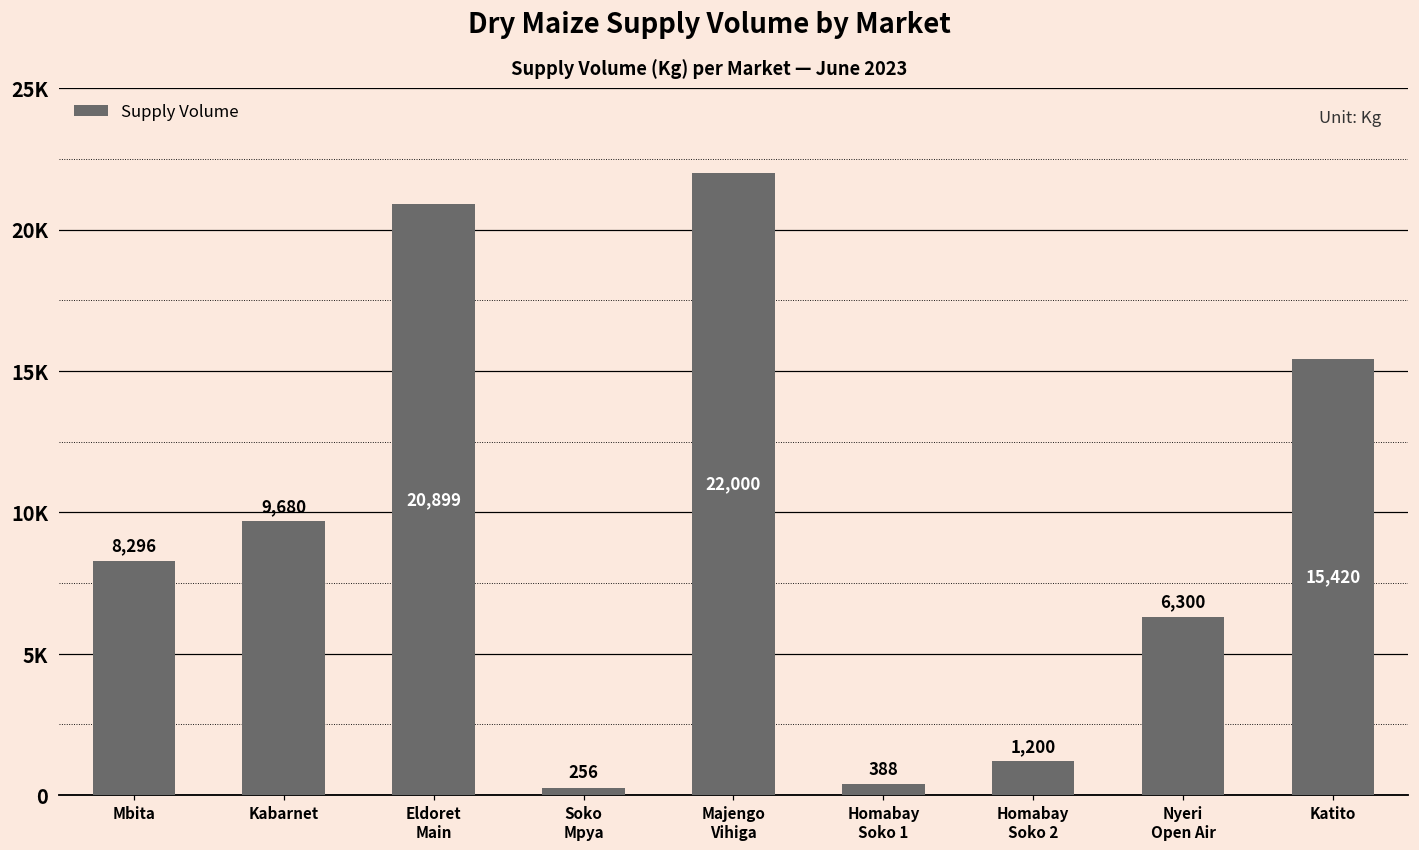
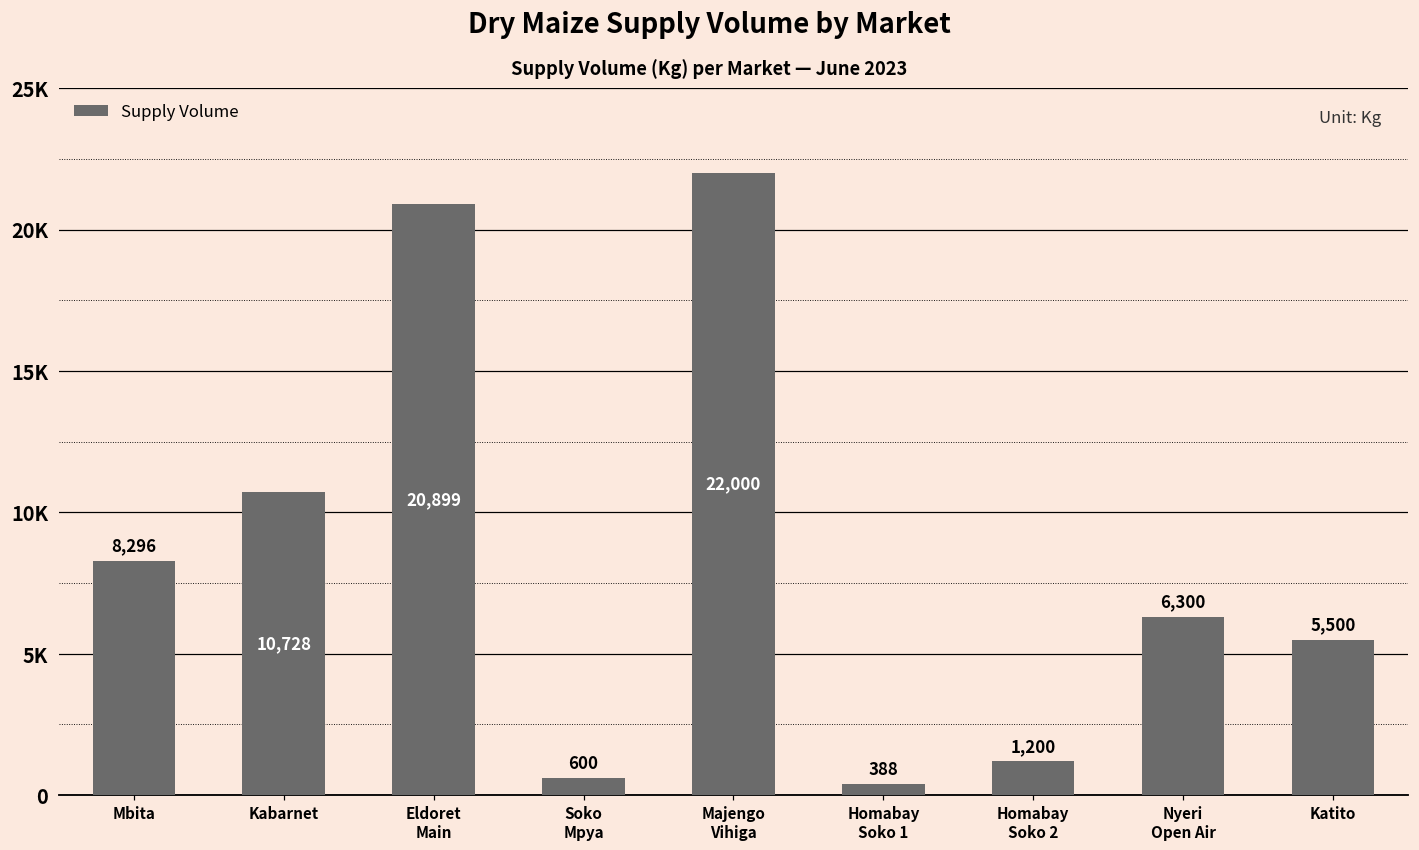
Kabarnet: 9,680 -> 10,728
Soko Mpya: 256 -> 600
Katito: 15,420 -> 5,500
